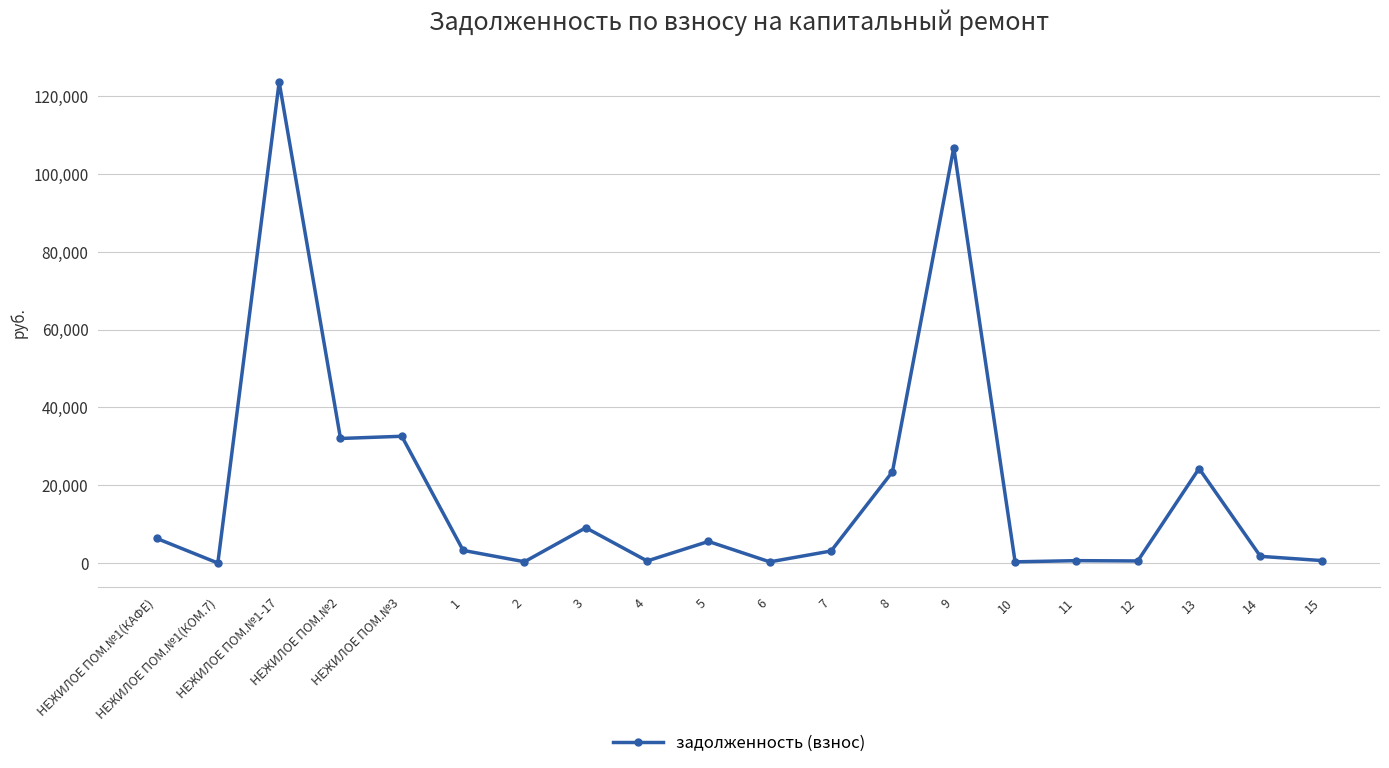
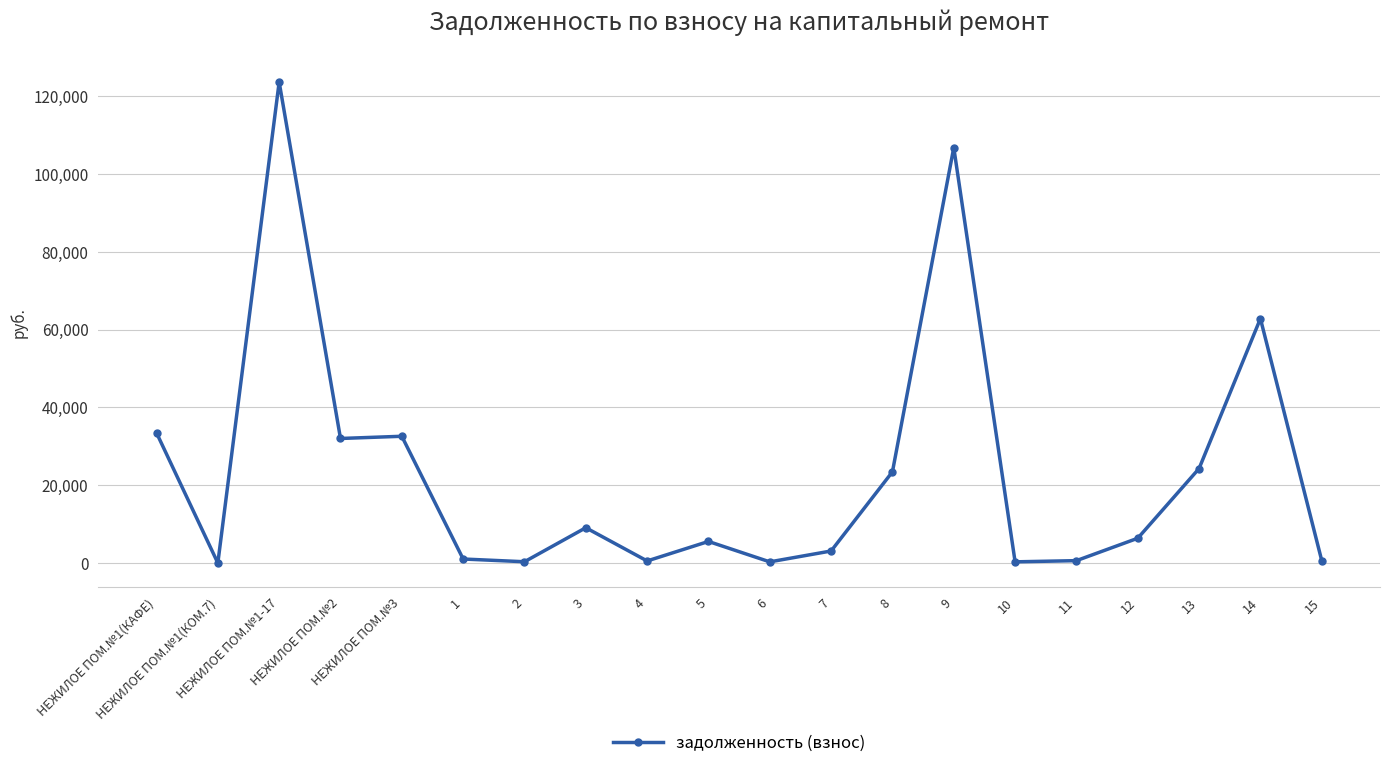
НЕЖИЛОЕ ПОМ.№1(КАФЕ): 6,000 -> 33,000
1: 3,000 -> 1,000
12: 1,000 -> 6,000
14: 2,000 -> 63,000
